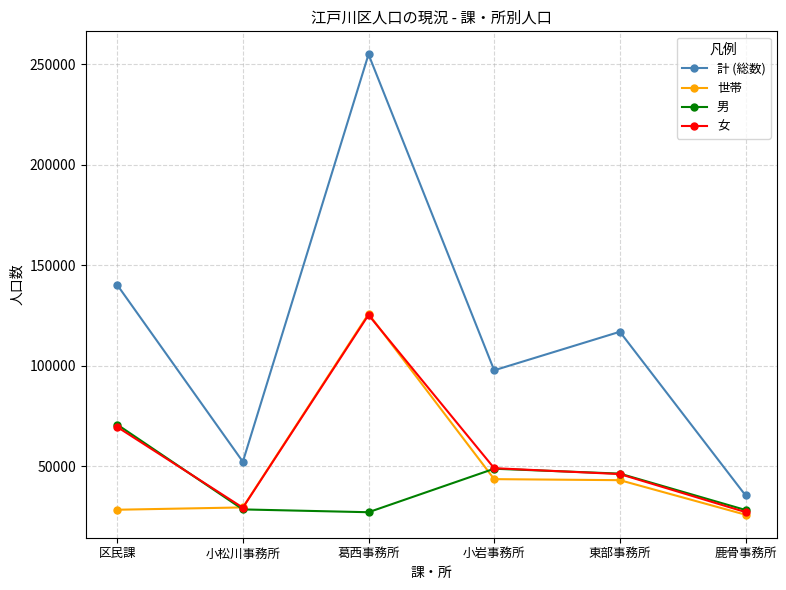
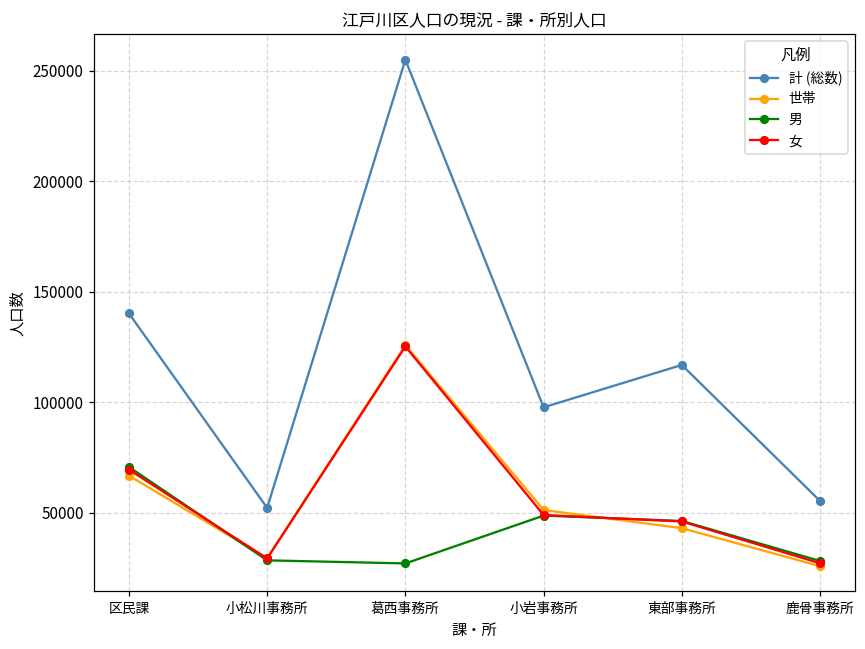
世帯, 区民課: 28000 -> 67000
世帯, 小岩事務所: 44000 -> 51000
計 (総数), 鹿骨事務所: 35000 -> 55000
